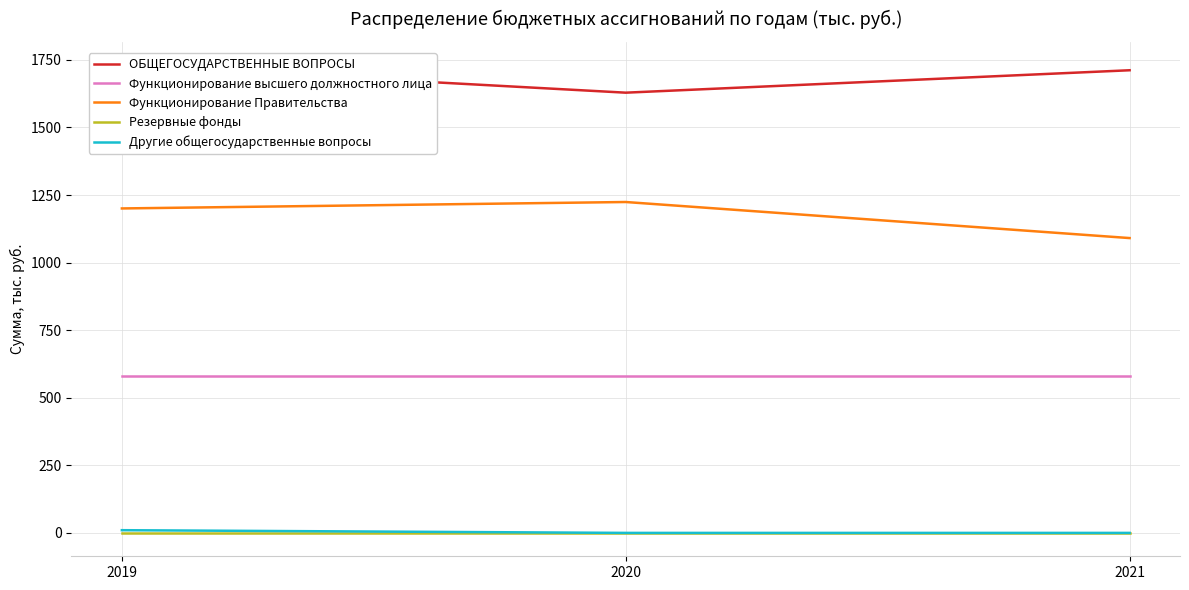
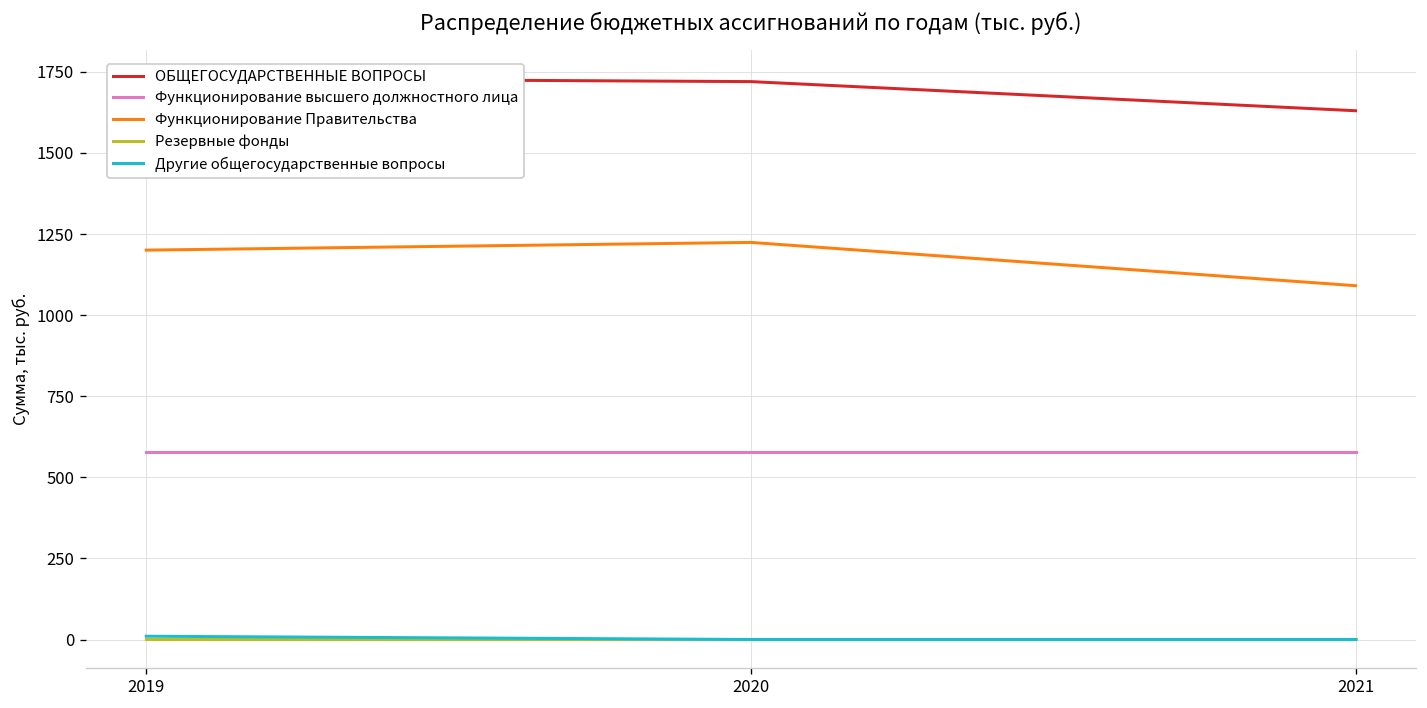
ОБЩЕГОСУДАРСТВЕННЫЕ ВОПРОСЫ, 2020: 1630 -> 1720
ОБЩЕГОСУДАРСТВЕННЫЕ ВОПРОСЫ, 2021: 1710 -> 1630
